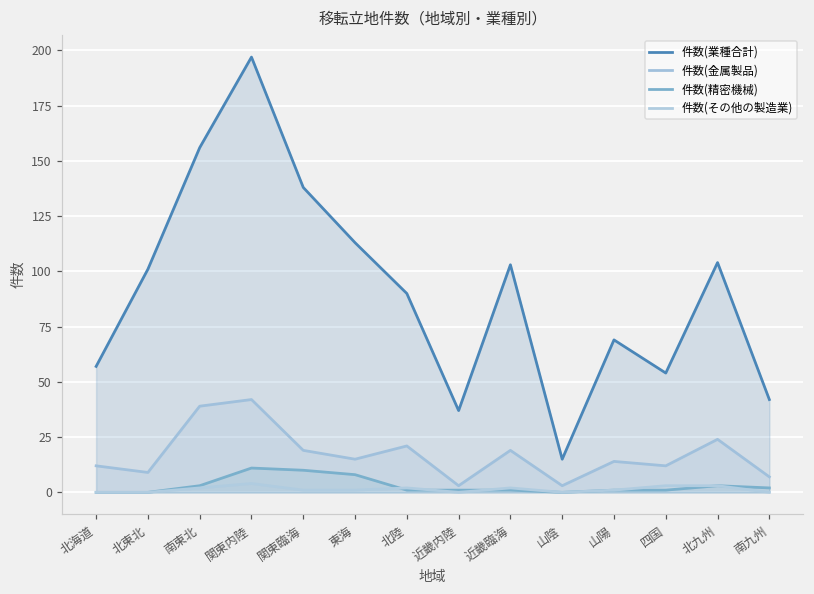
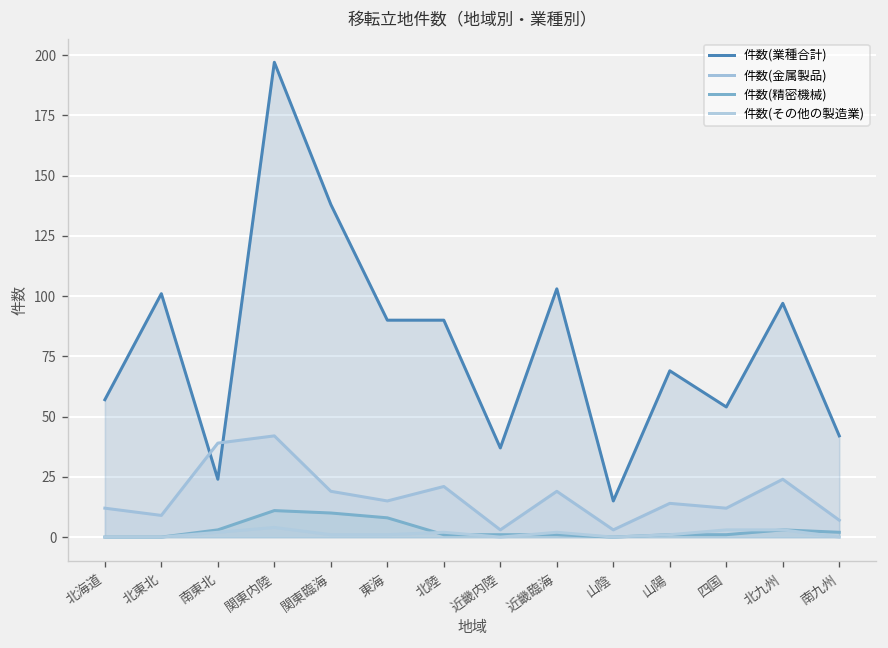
件数(業種合計), 南東北: 156 -> 24
件数(業種合計), 東海: 113 -> 90
件数(業種合計), 北九州: 104 -> 97
